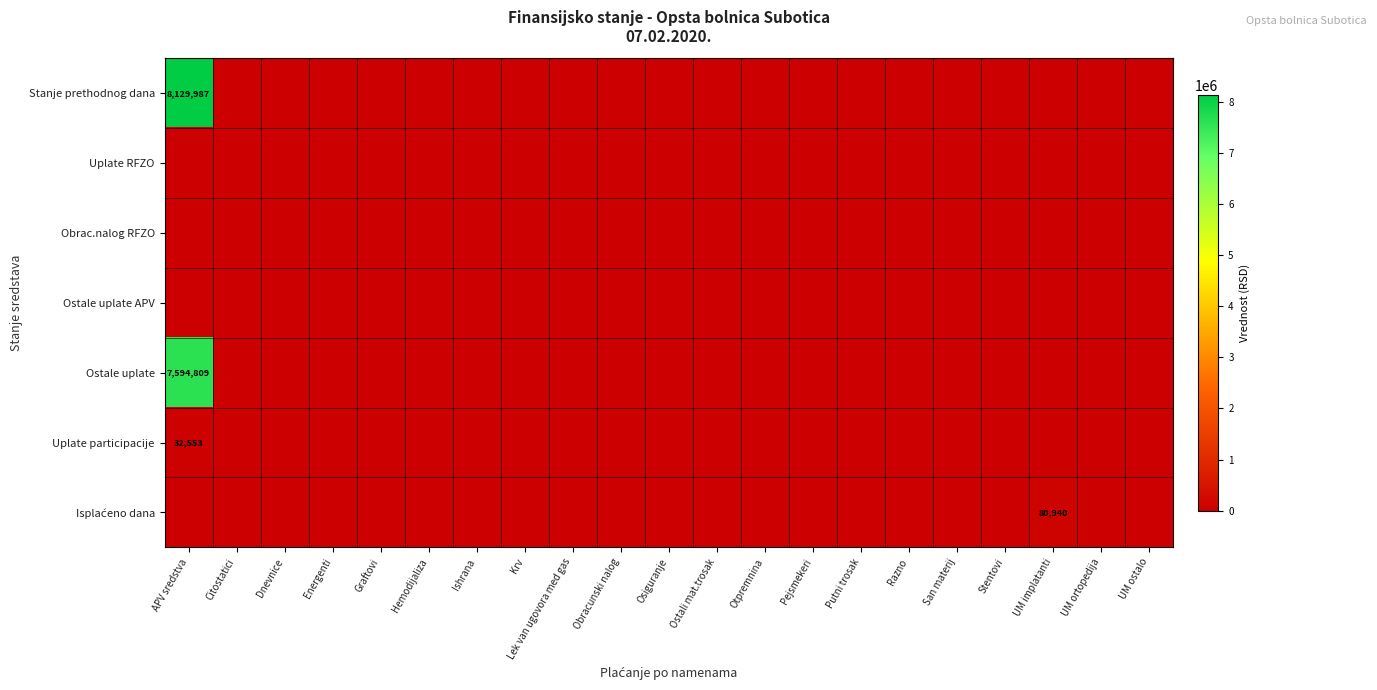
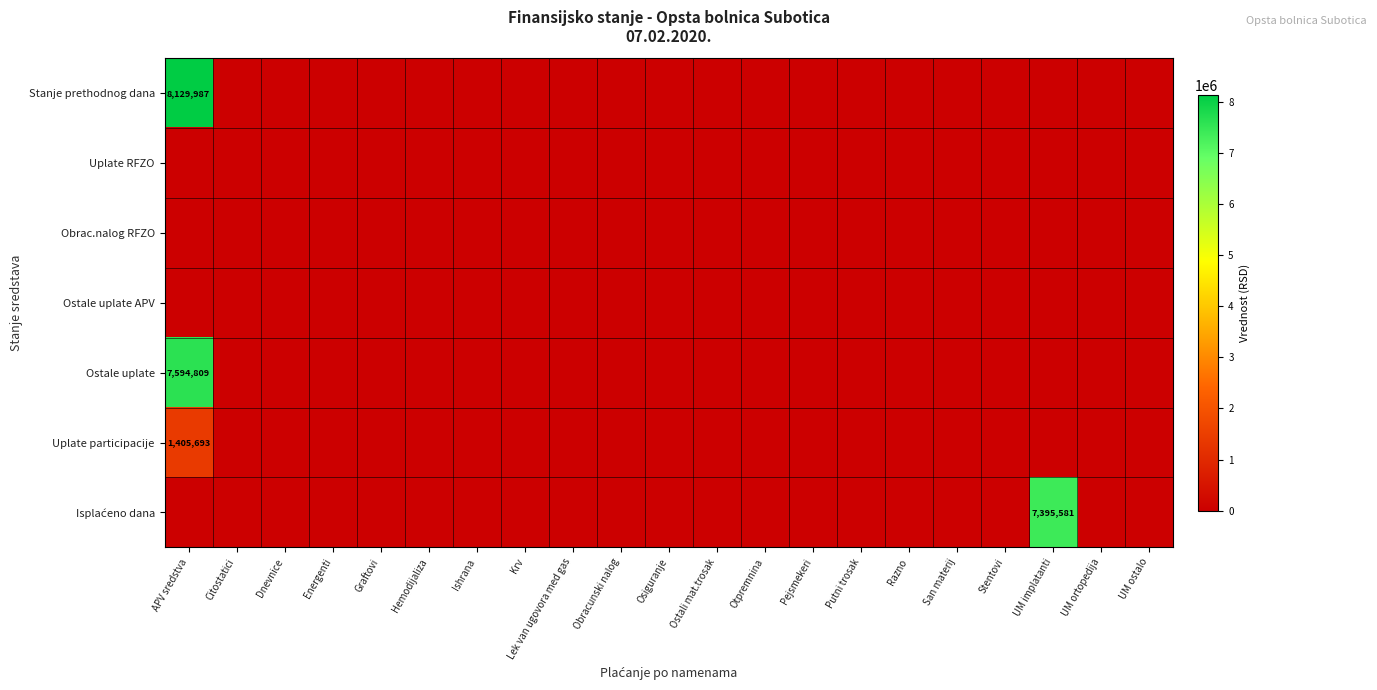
Uplate participacije, APV sredstva: 32,553 -> 1,405,693
Isplaćeno dana, UM implatanti: 80,940 -> 7,395,581
